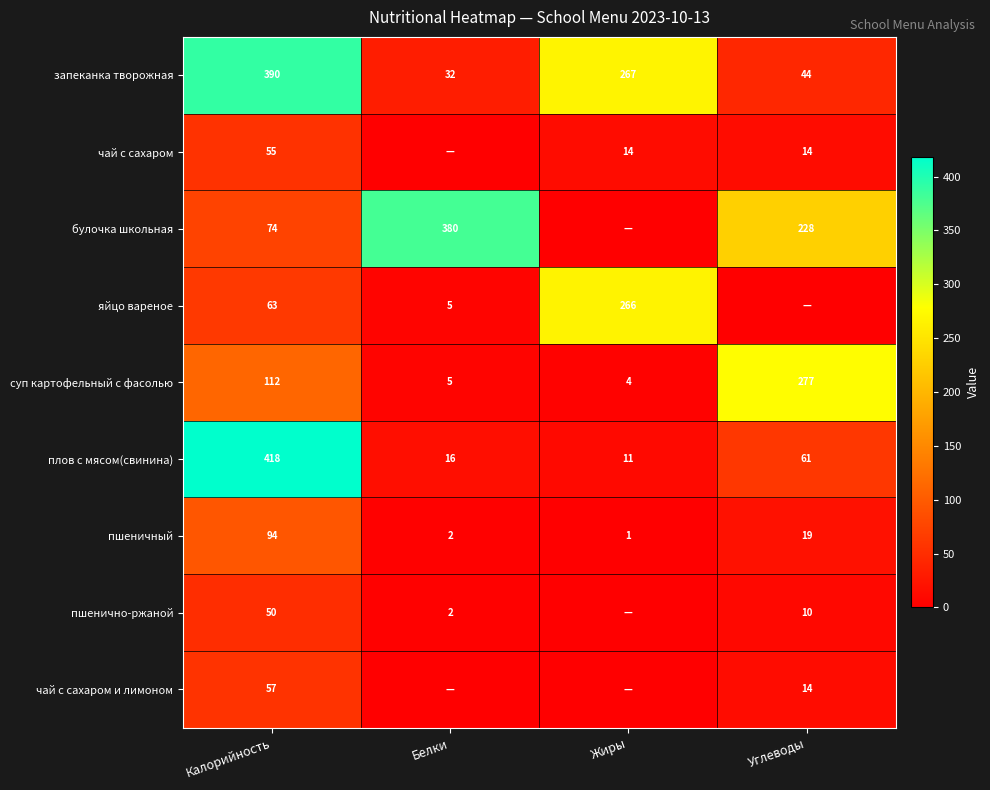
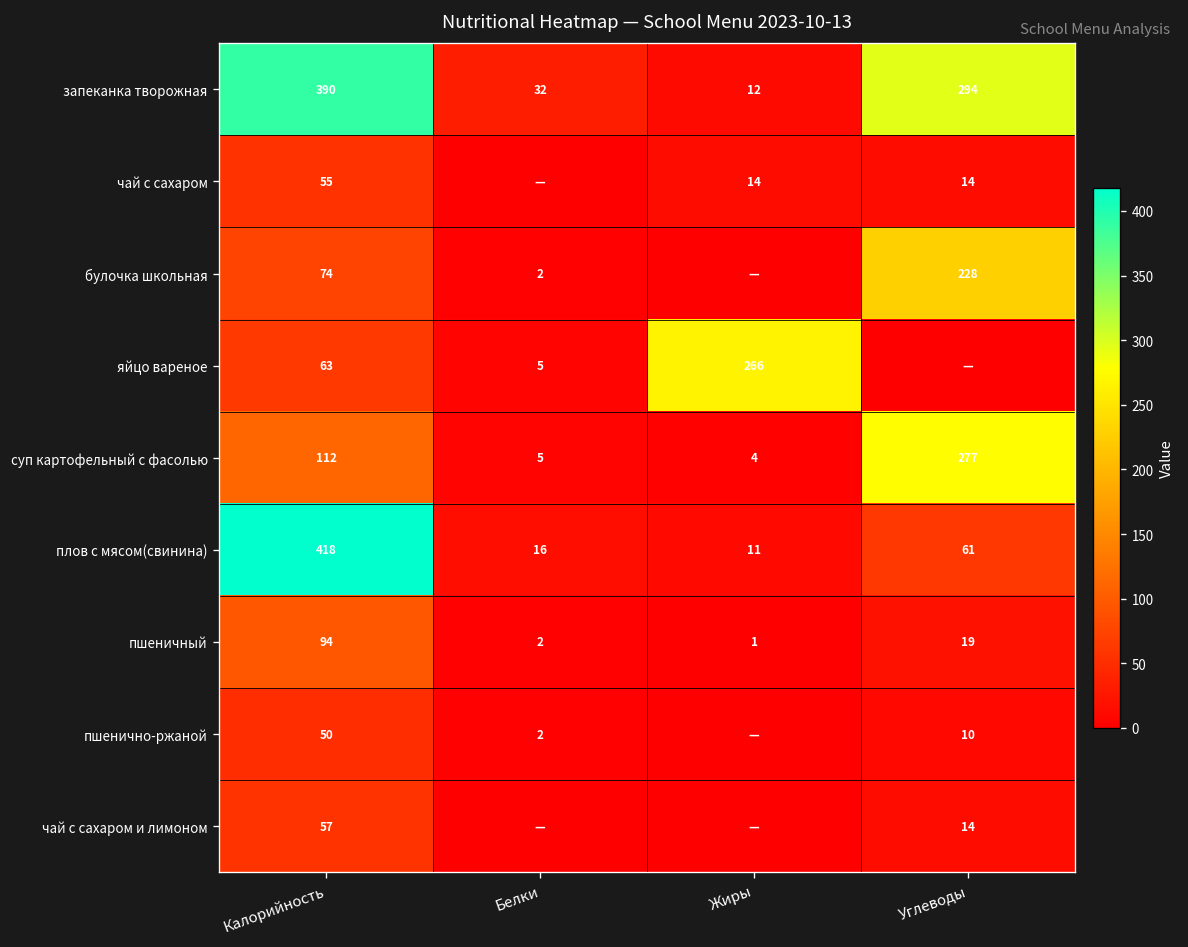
запеканка творожная, Жиры: 267 -> 12
запеканка творожная, Углеводы: 44 -> 294
булочка школьная, Белки: 380 -> 2
